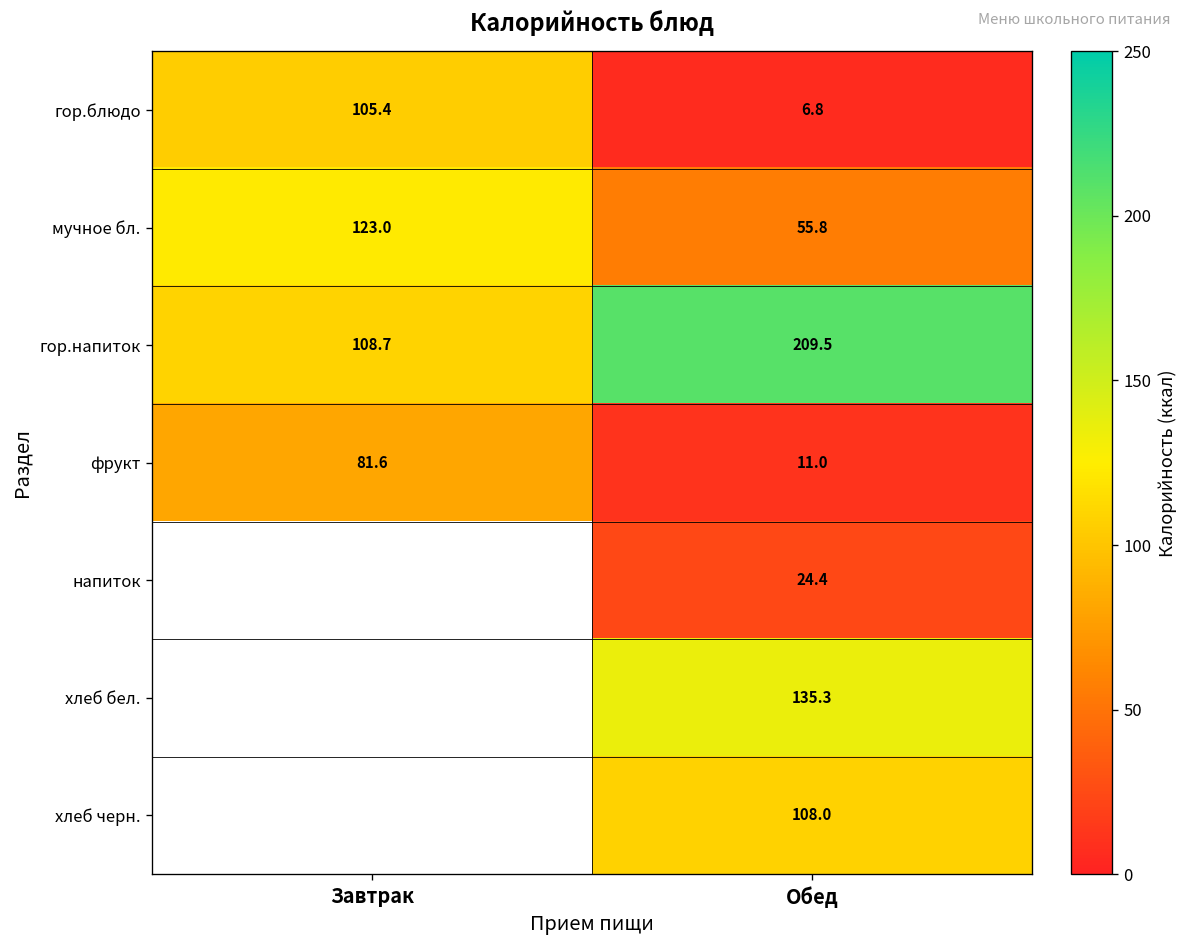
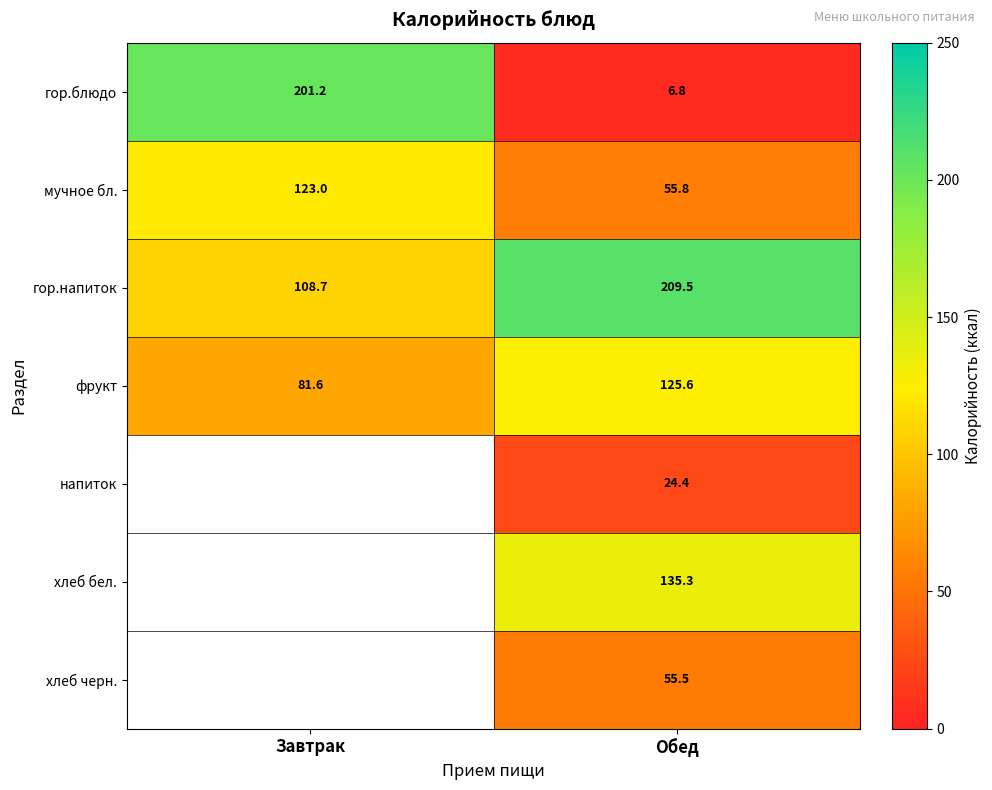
гор.блюдо, Завтрак: 105.4 -> 201.2
фрукт, Обед: 11.0 -> 125.6
хлеб черн., Обед: 108.0 -> 55.5
